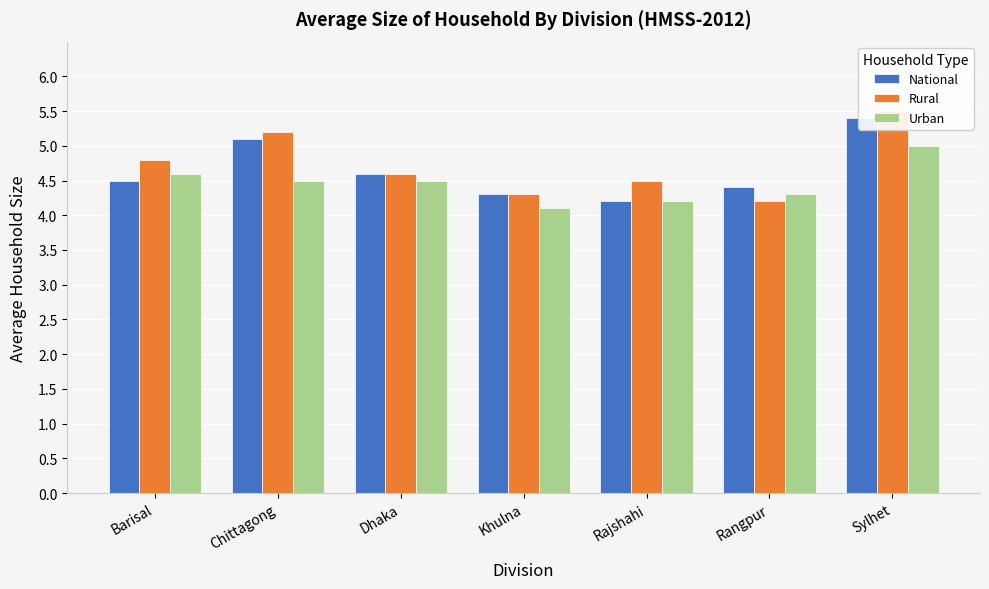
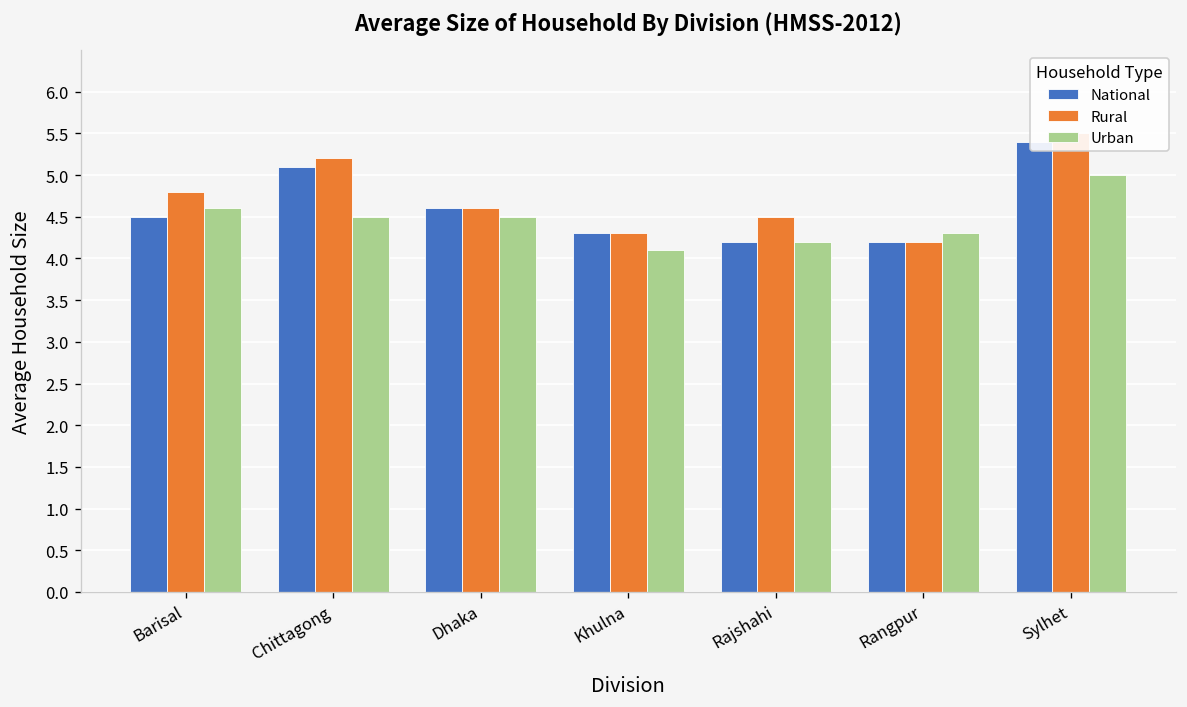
National, Rangpur: 4.4 -> 4.2
